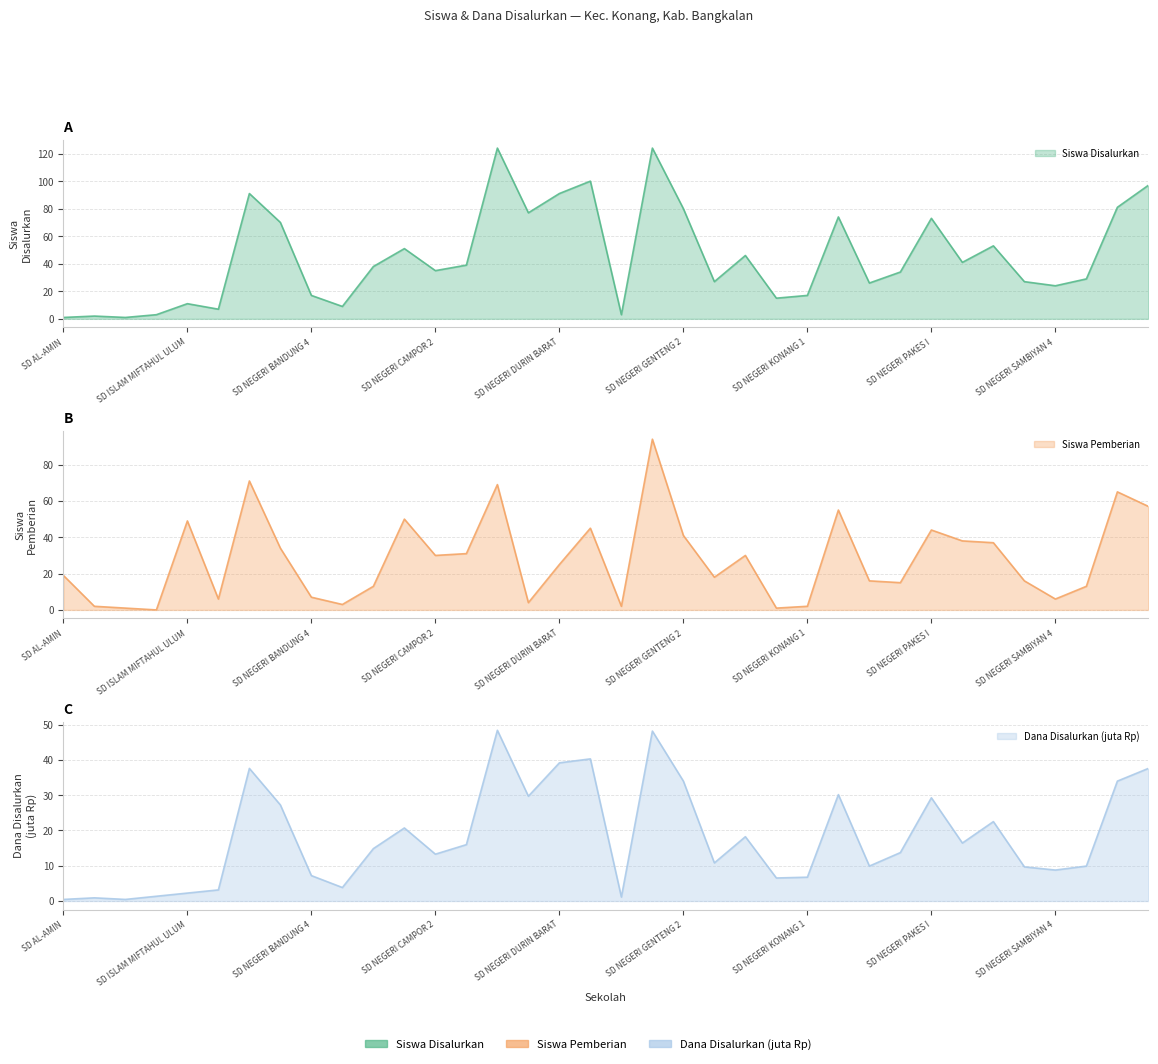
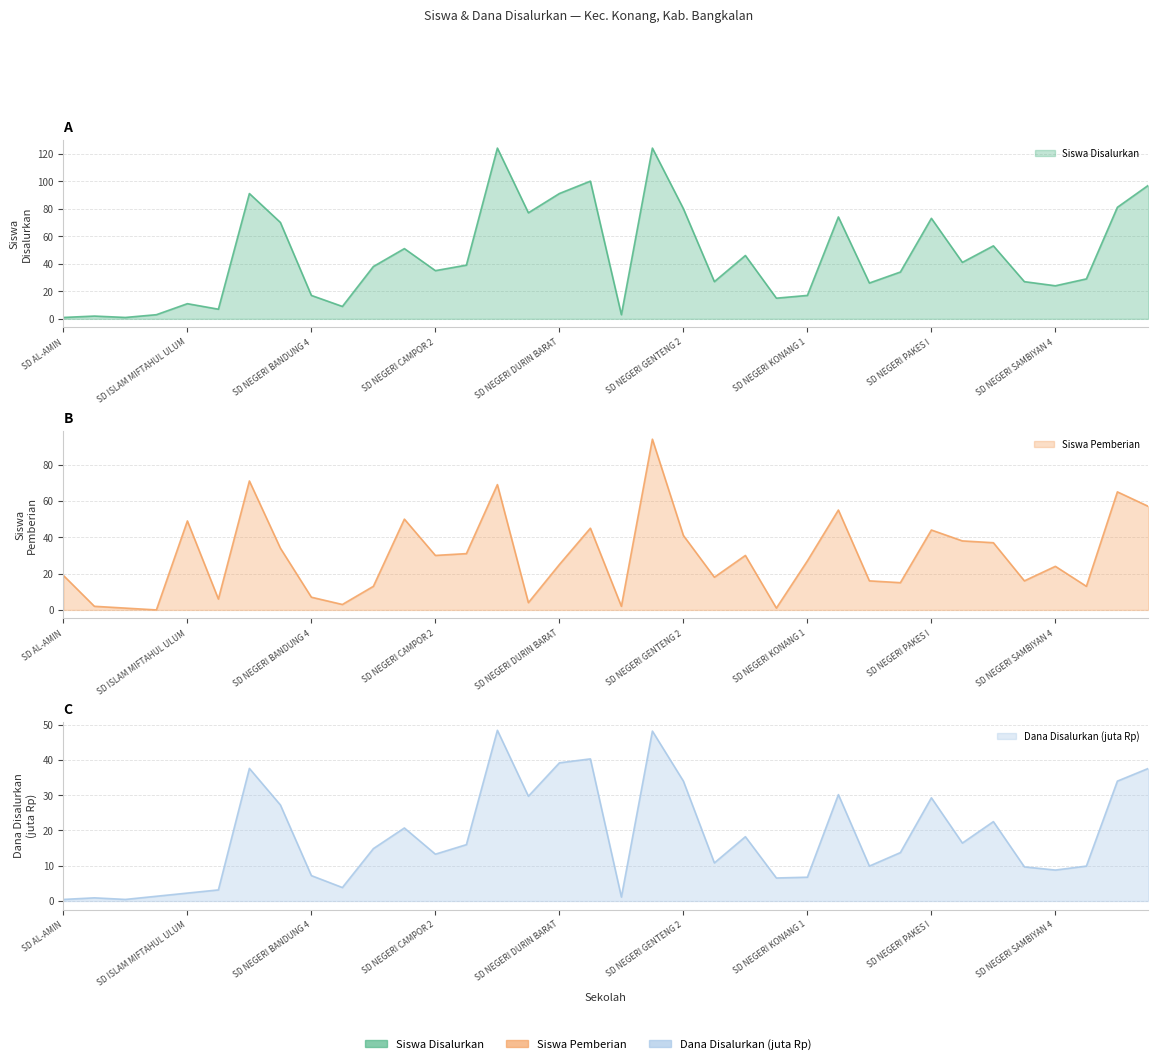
B, SD NEGERI KONANG 1: 2 -> 27
B, SD NEGERI SAMBIYAN 4: 6 -> 24
